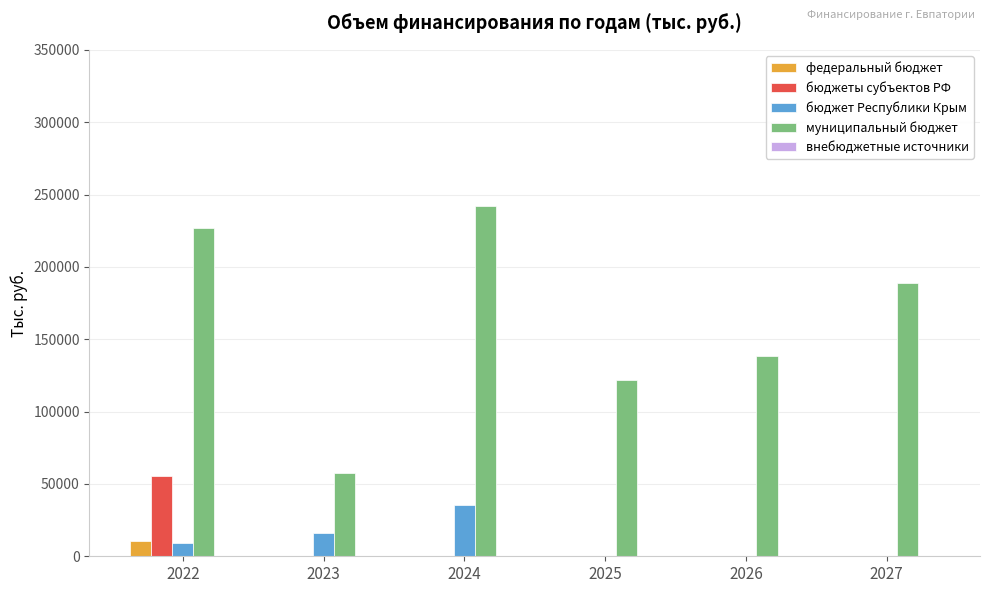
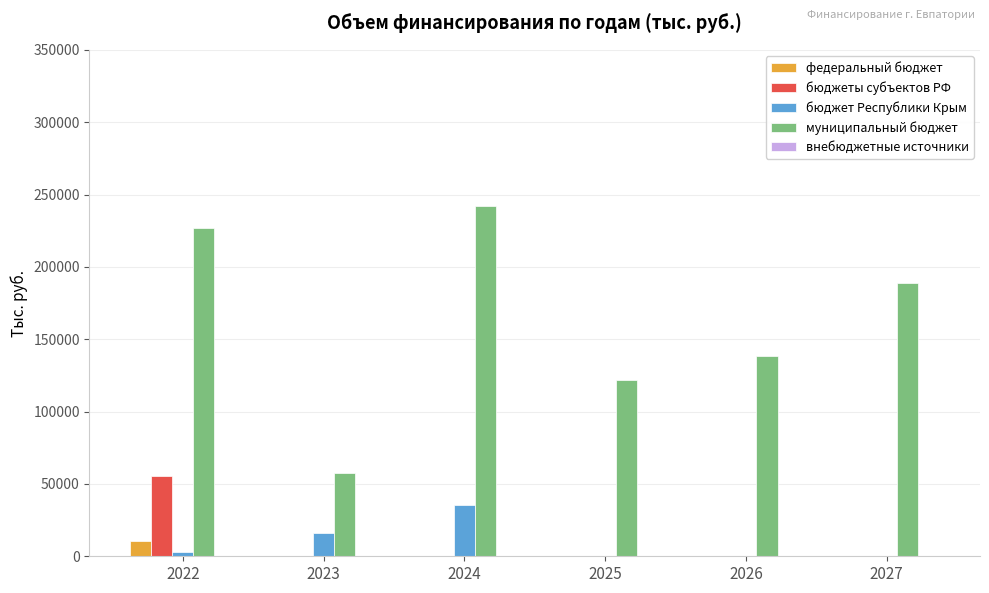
бюджет Республики Крым, 2022: 9000 -> 3000
